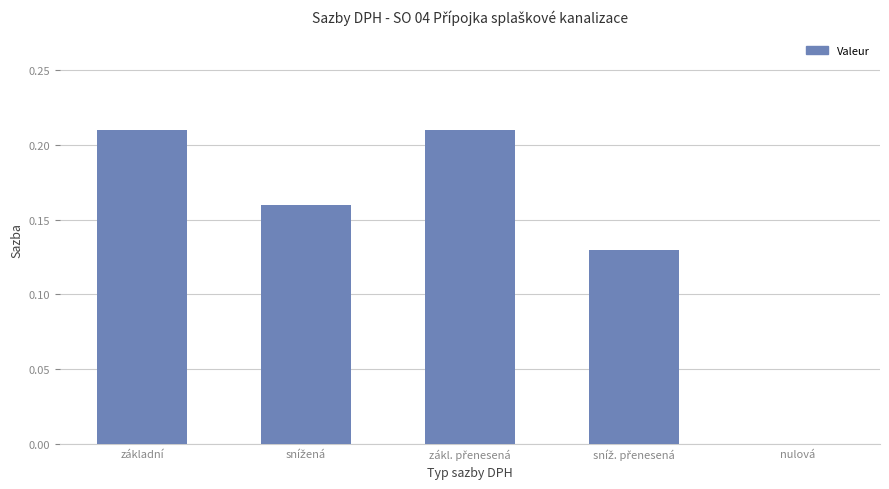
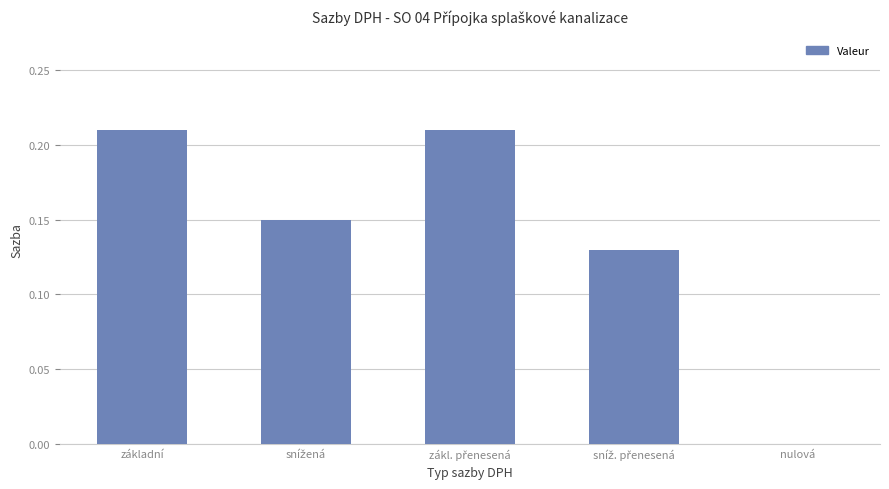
snížená: 0.16 -> 0.15
